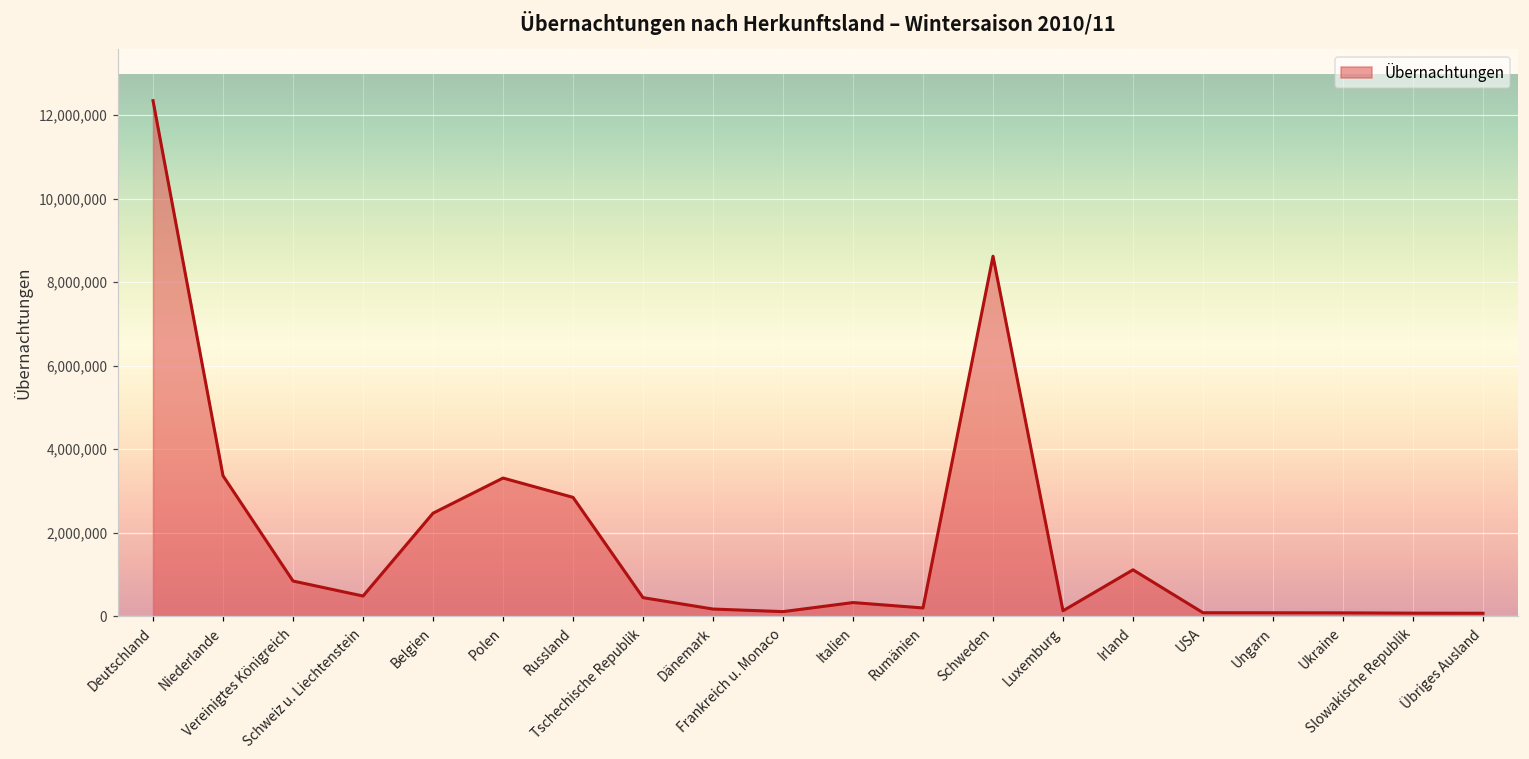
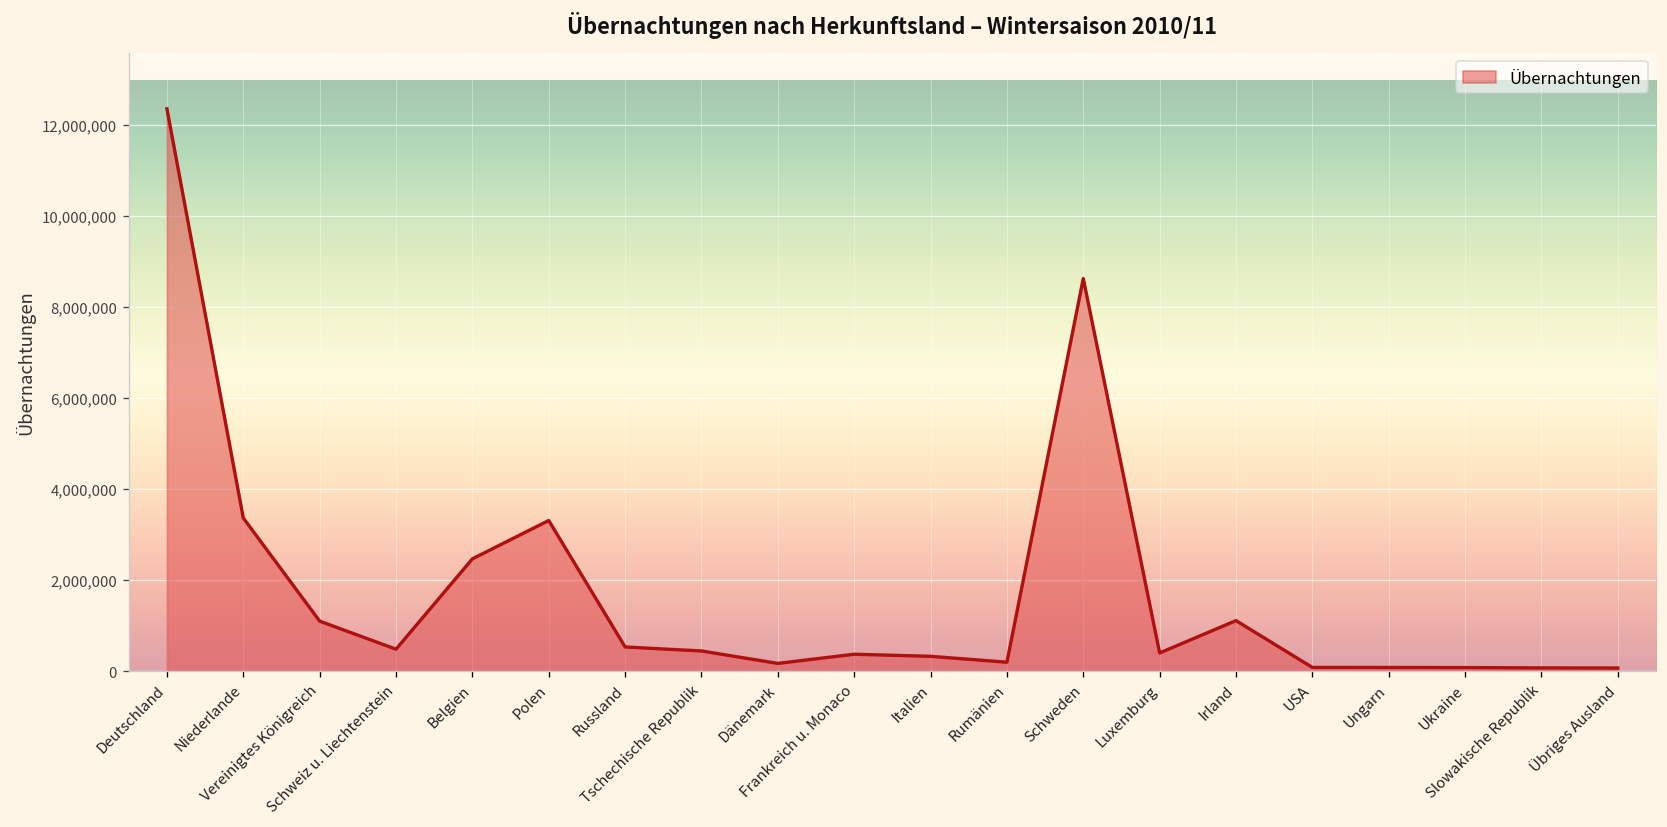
Vereinigtes Königreich: 800,000 -> 1,100,000
Russland: 2,800,000 -> 500,000
Frankreich u. Monaco: 100,000 -> 400,000
Luxemburg: 100,000 -> 400,000
